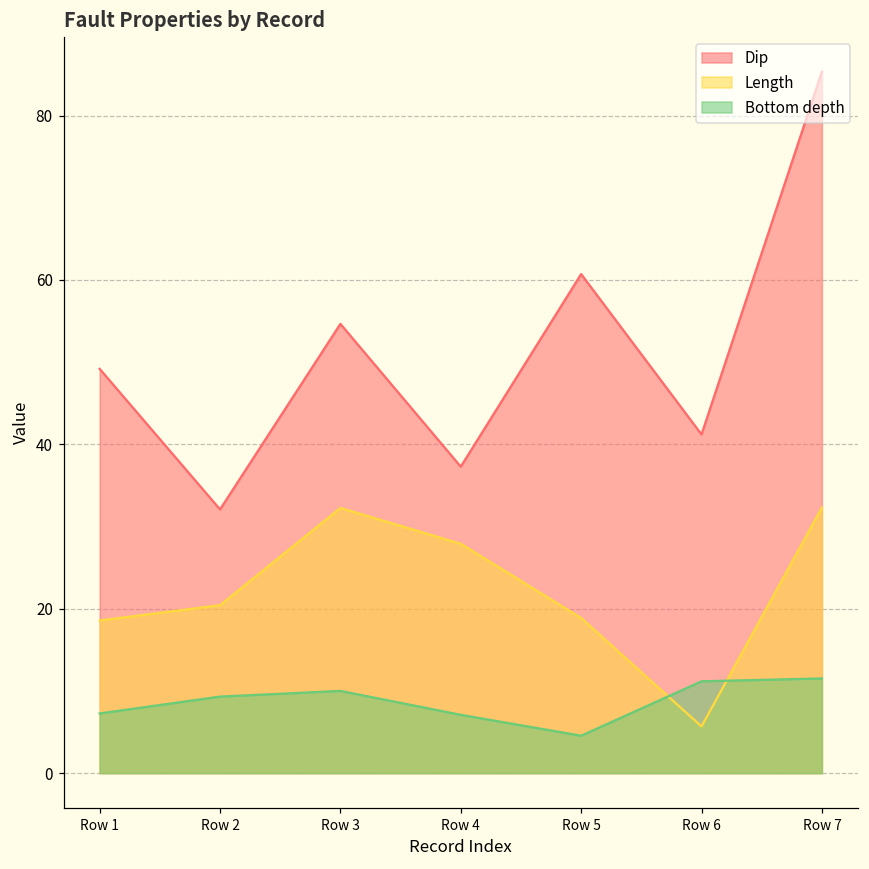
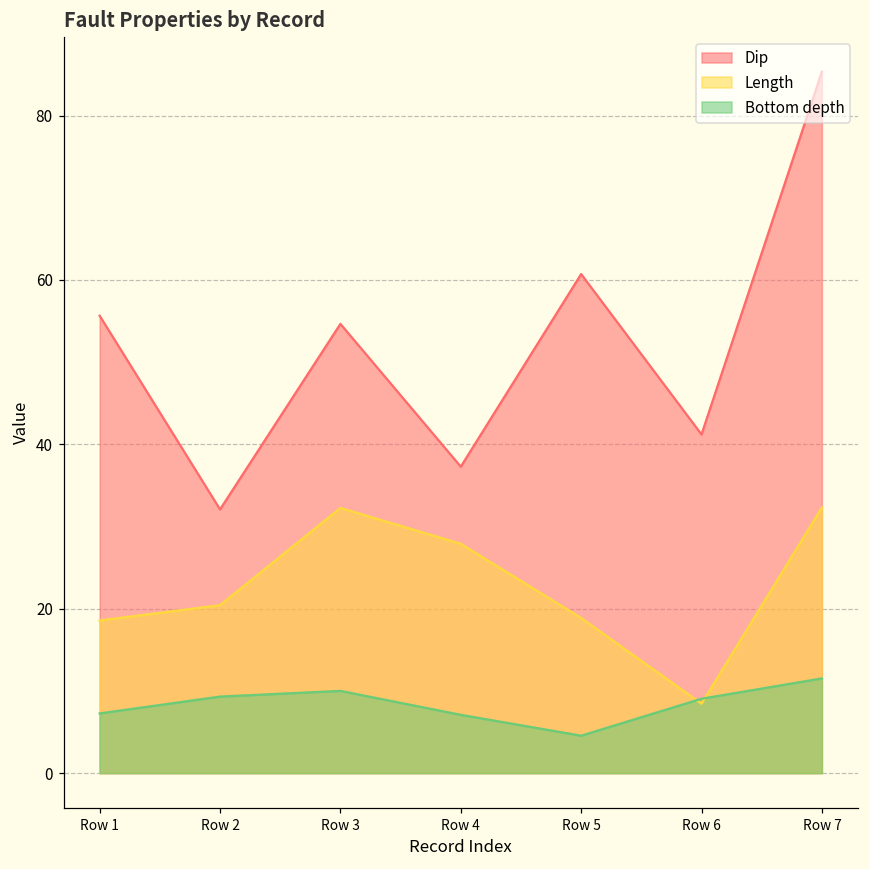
Dip, Row 1: 49 -> 56
Length, Row 6: 6 -> 8
Bottom depth, Row 6: 11 -> 9
